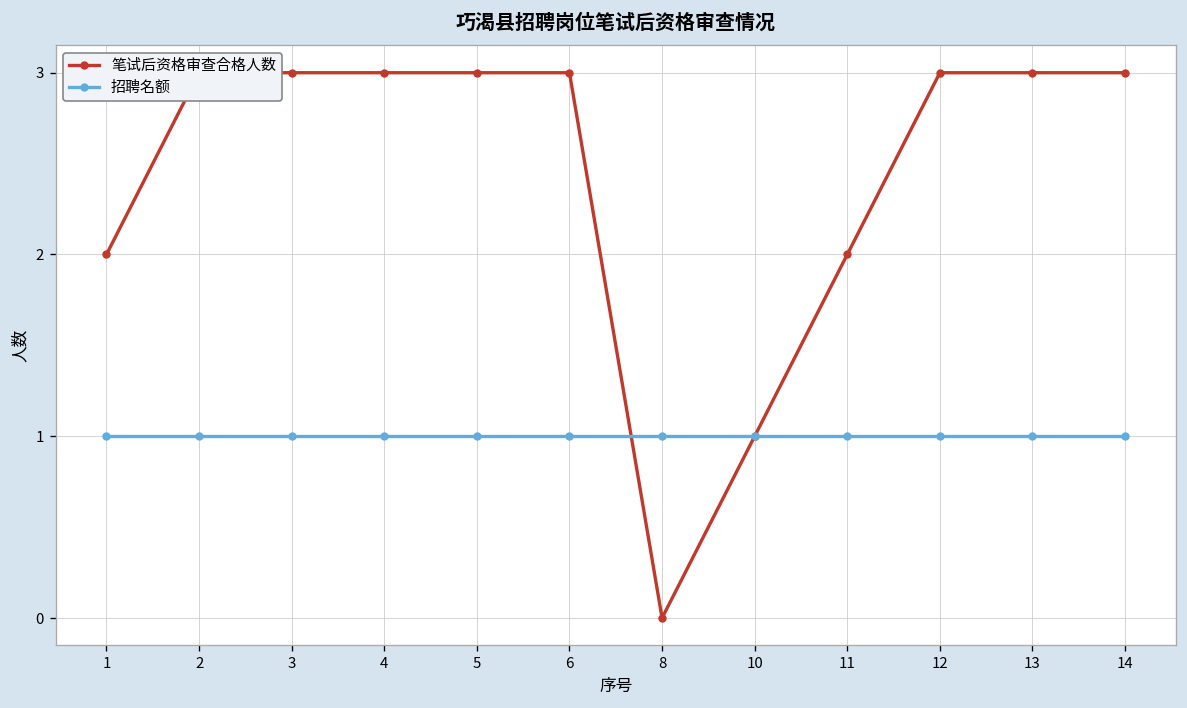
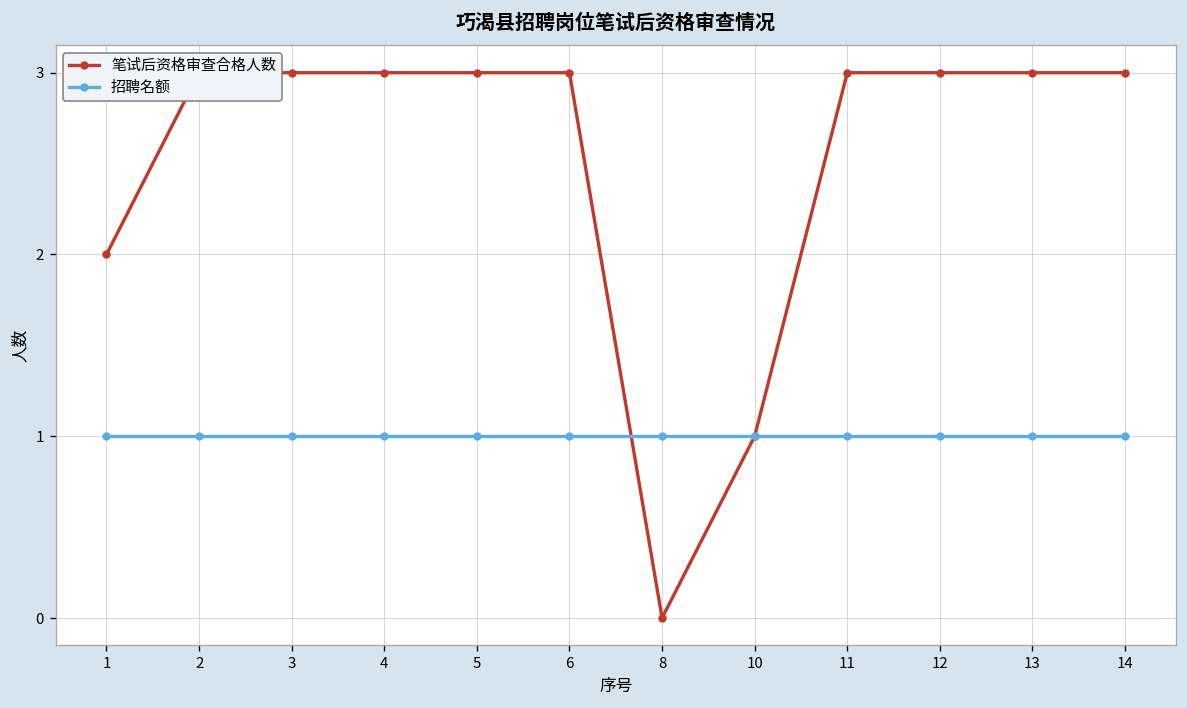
笔试后资格审查合格人数, 11: 2 -> 3
